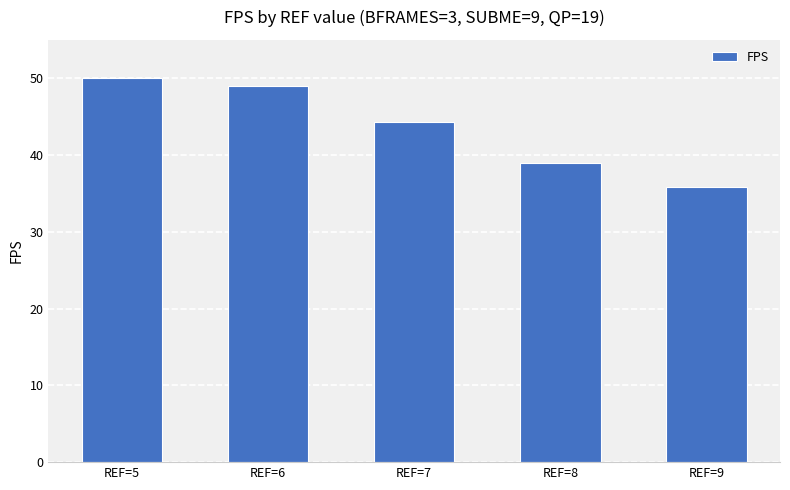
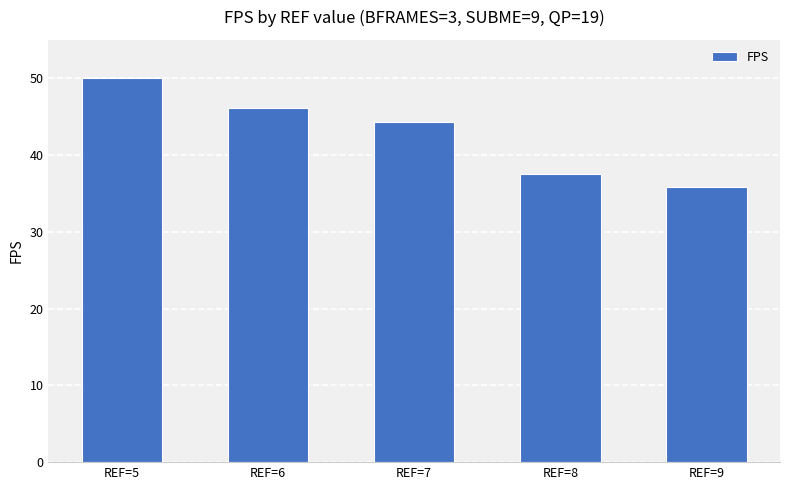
REF=6: 49 -> 46
REF=8: 39 -> 38
